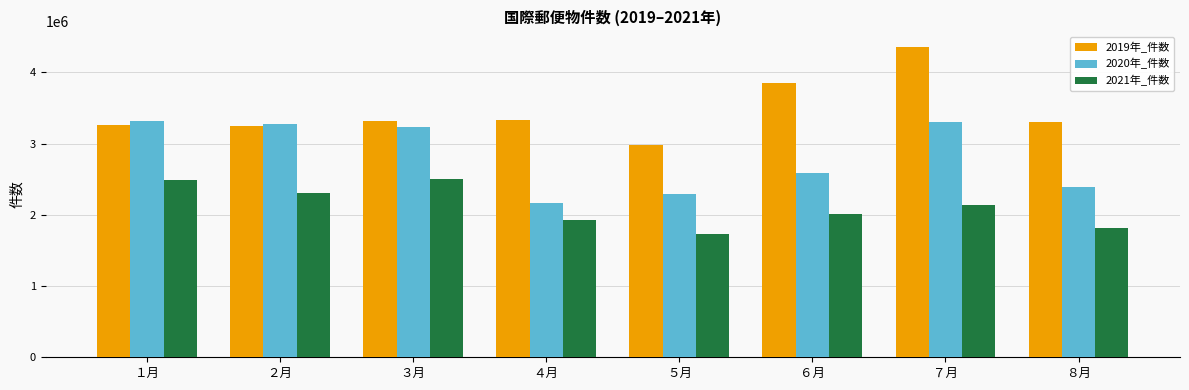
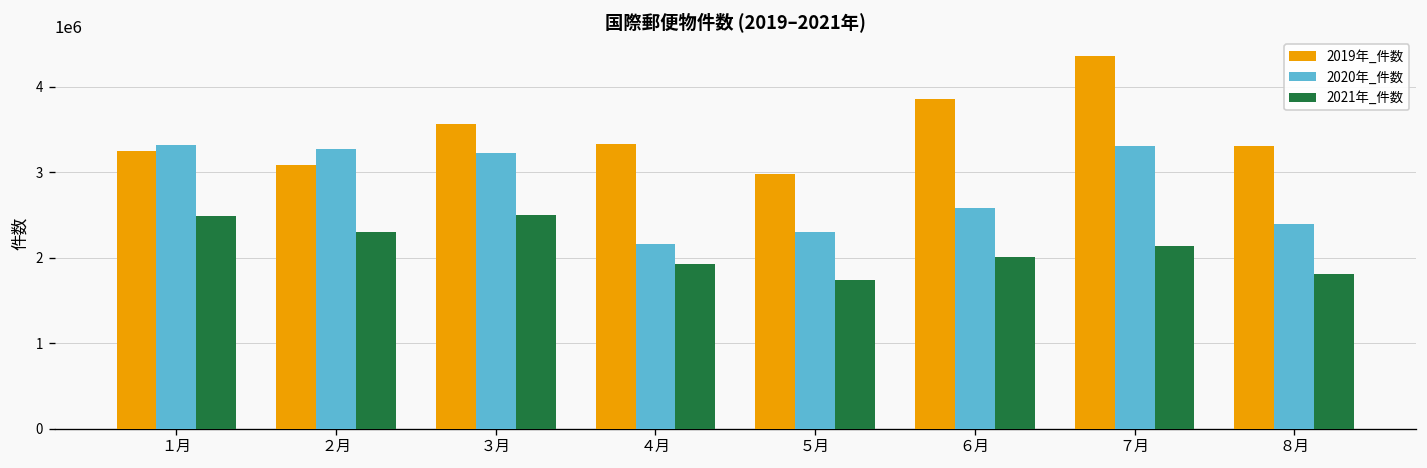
2019年_件数, ２月: 3200000 -> 3100000
2019年_件数, ３月: 3300000 -> 3600000
